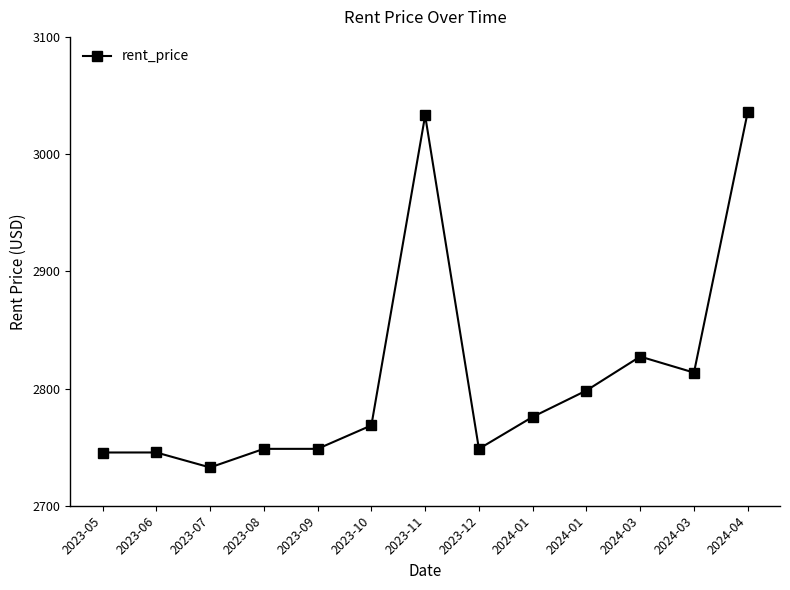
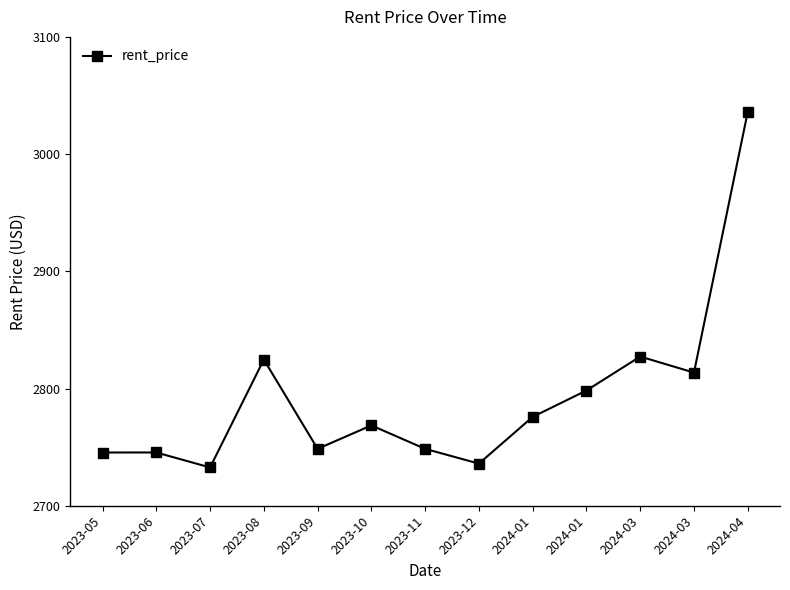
2023-08: 2749 -> 2825
2023-11: 3033 -> 2749
2023-12: 2749 -> 2736
